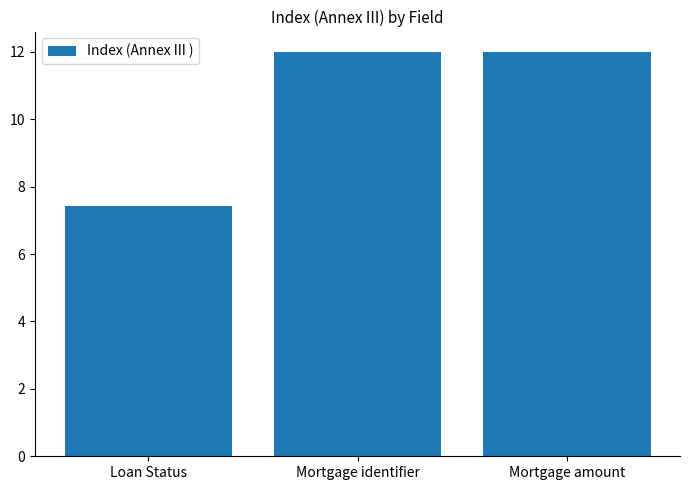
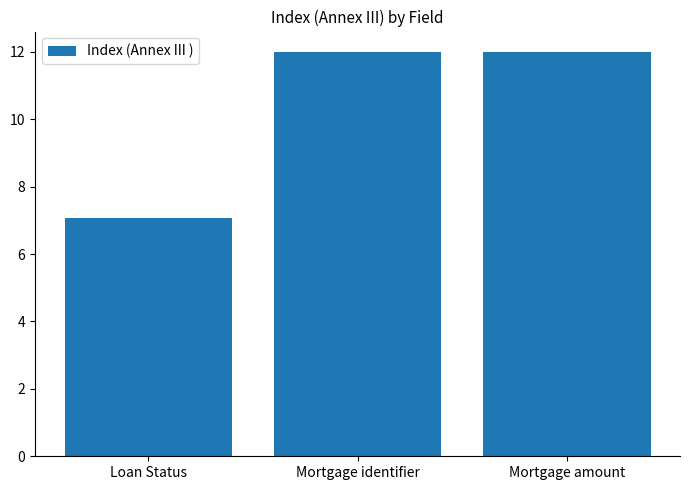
Loan Status: 7.4 -> 7.1
